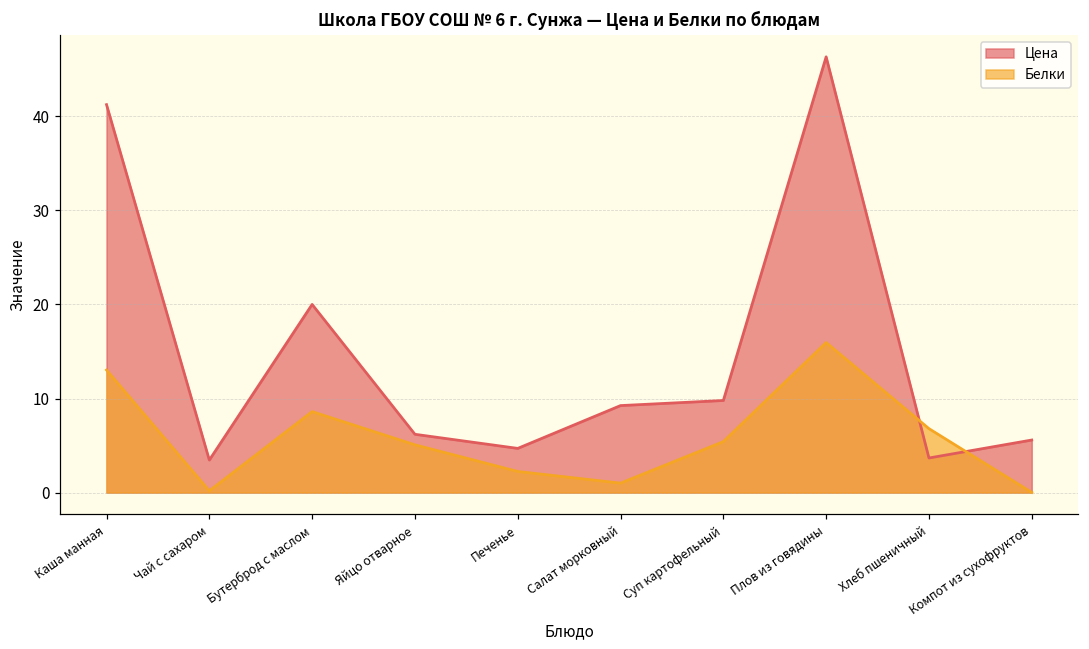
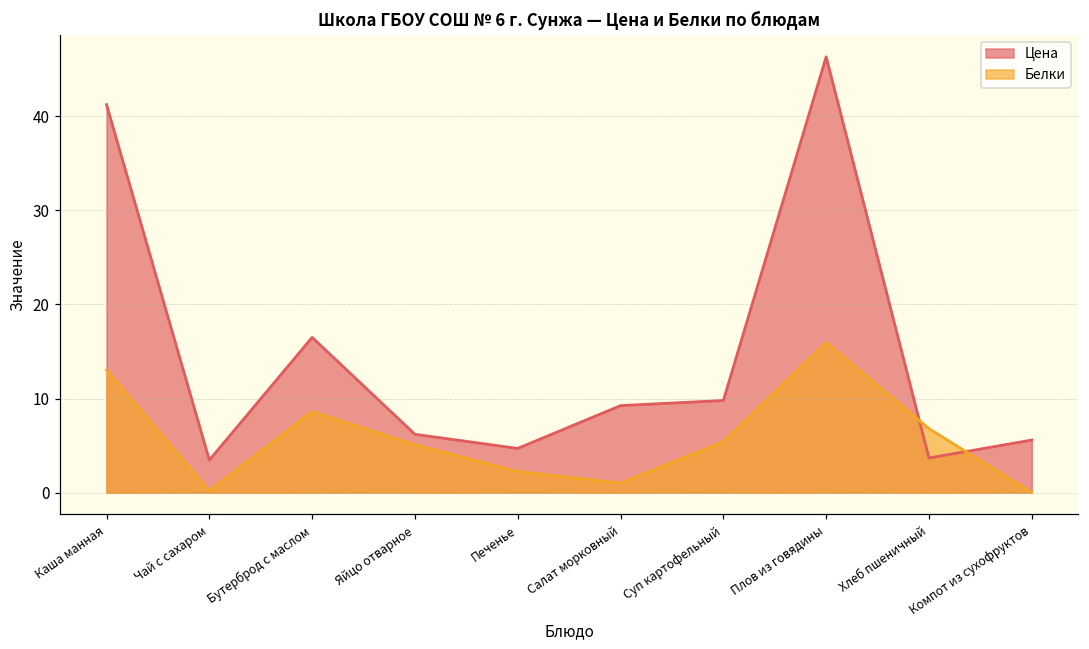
Цена, Бутерброд с маслом: 20 -> 17
